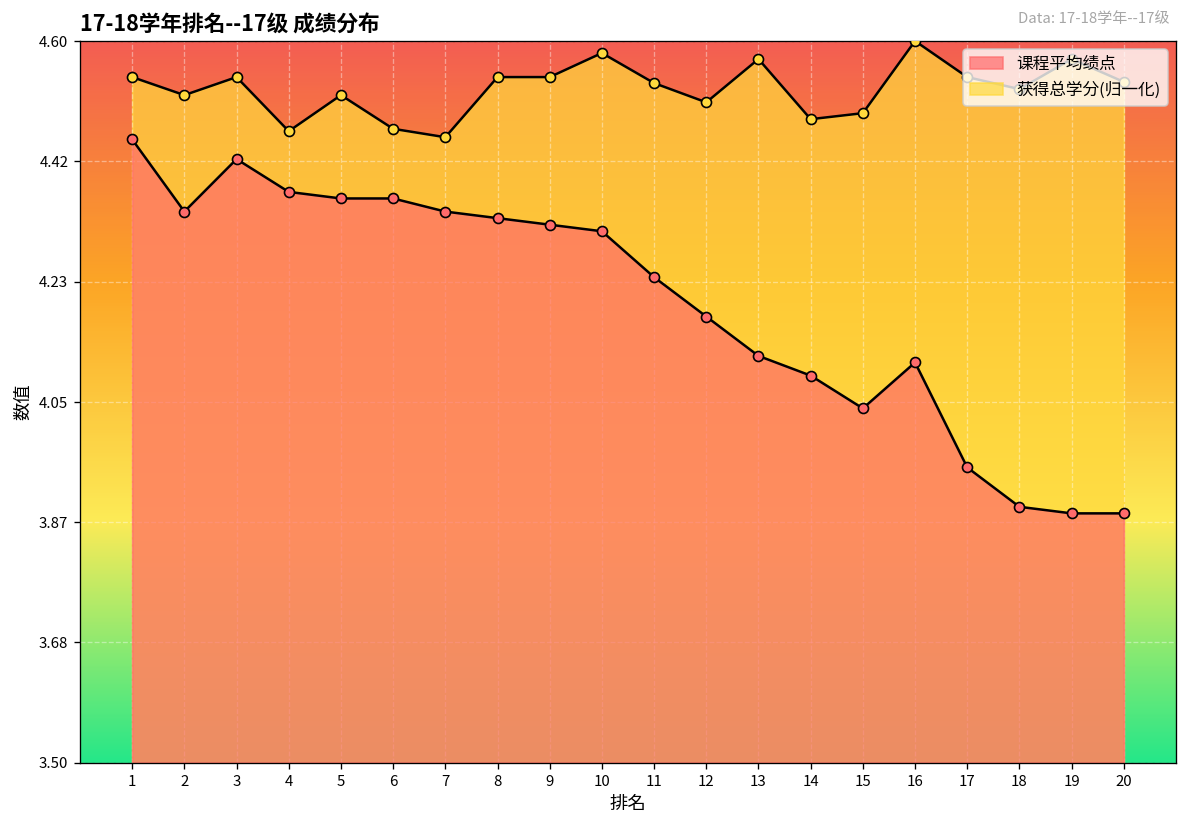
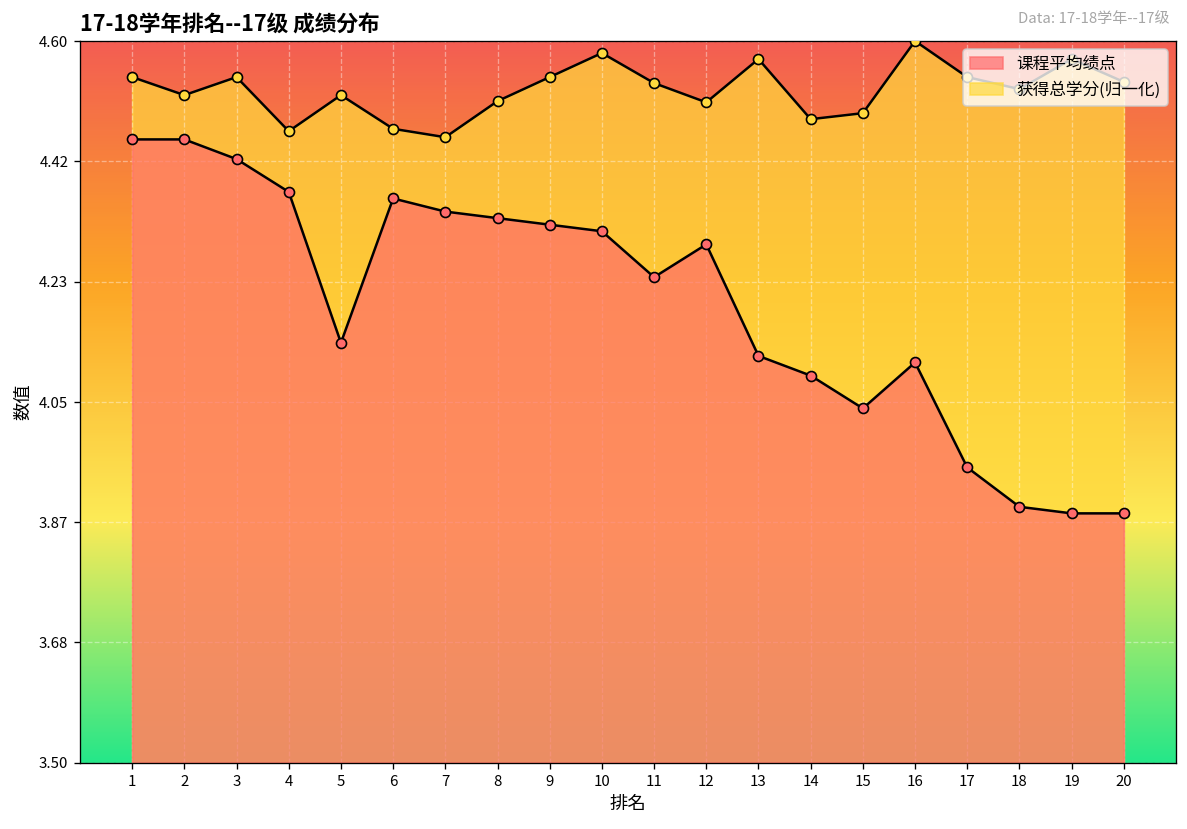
课程平均绩点, 2: 4.34 -> 4.45
课程平均绩点, 5: 4.36 -> 4.14
获得总学分(归一化), 8: 4.55 -> 4.51
课程平均绩点, 12: 4.18 -> 4.29
